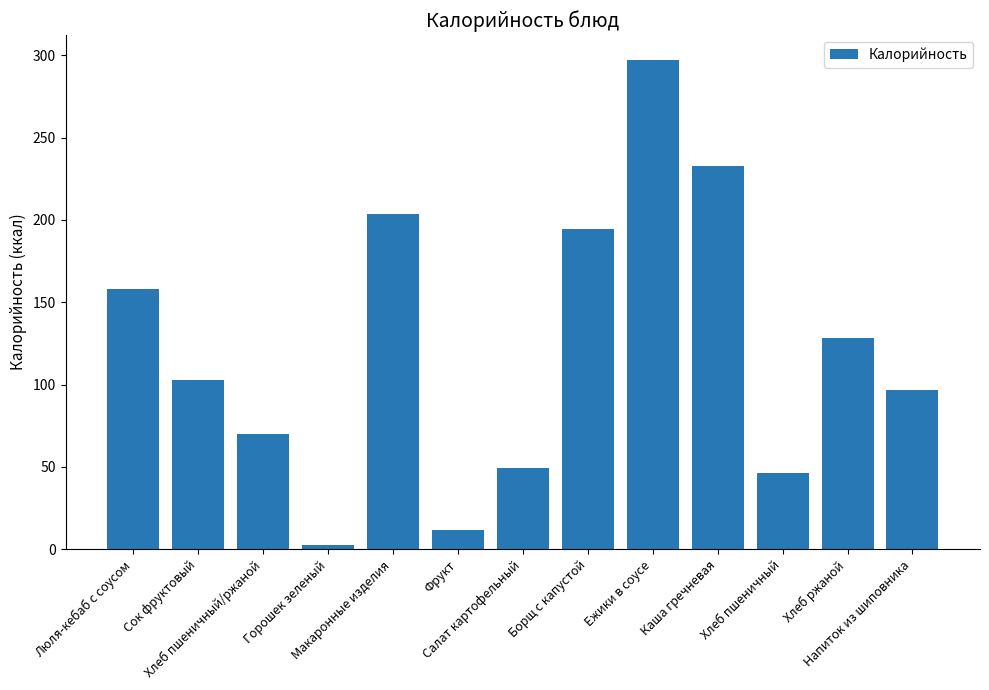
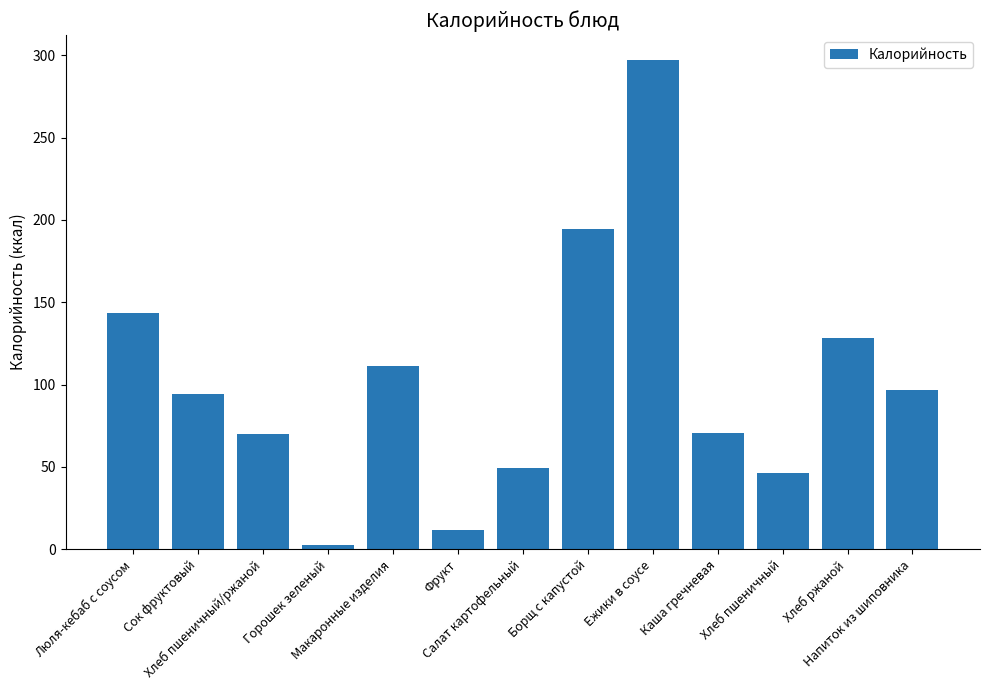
Люля-кебаб с соусом: 158 -> 143
Сок фруктовый: 103 -> 94
Макаронные изделия: 204 -> 111
Каша гречневая: 233 -> 71
